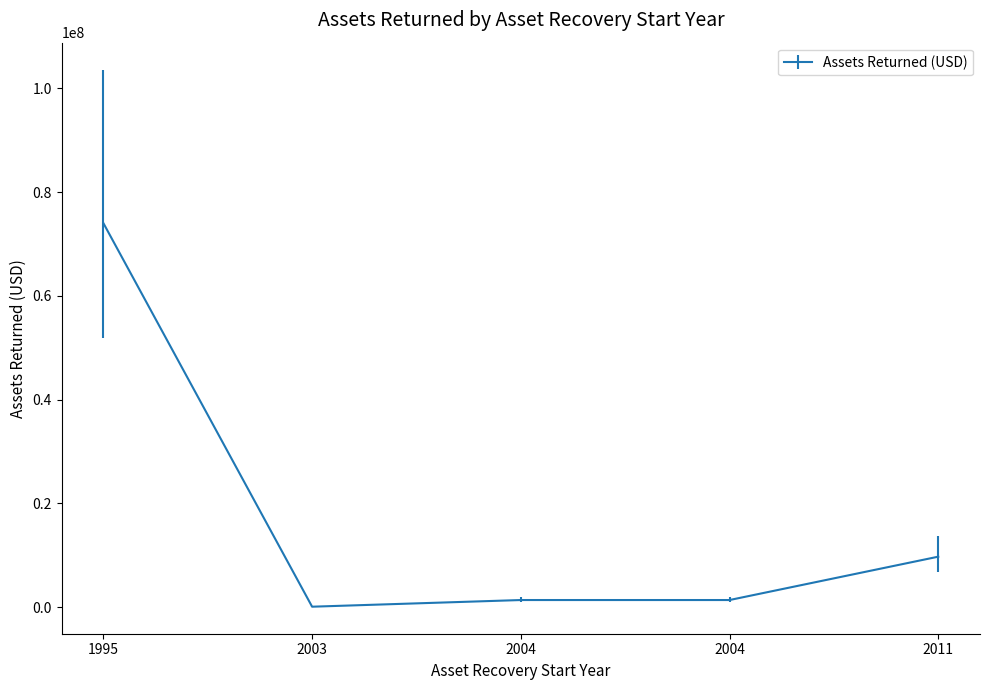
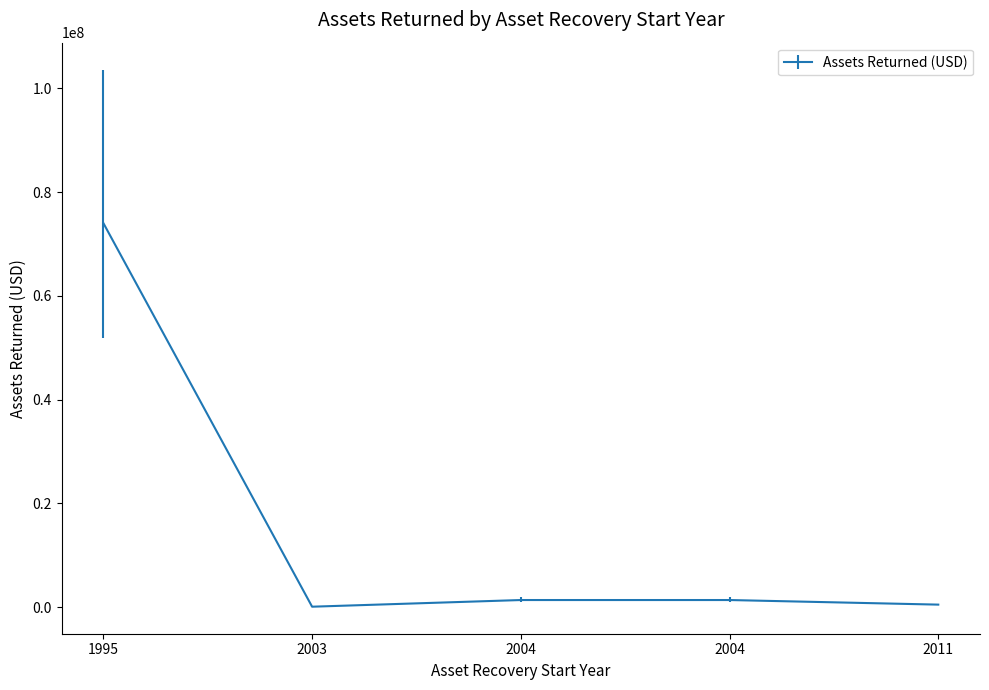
2011: 10000000 -> 1000000
